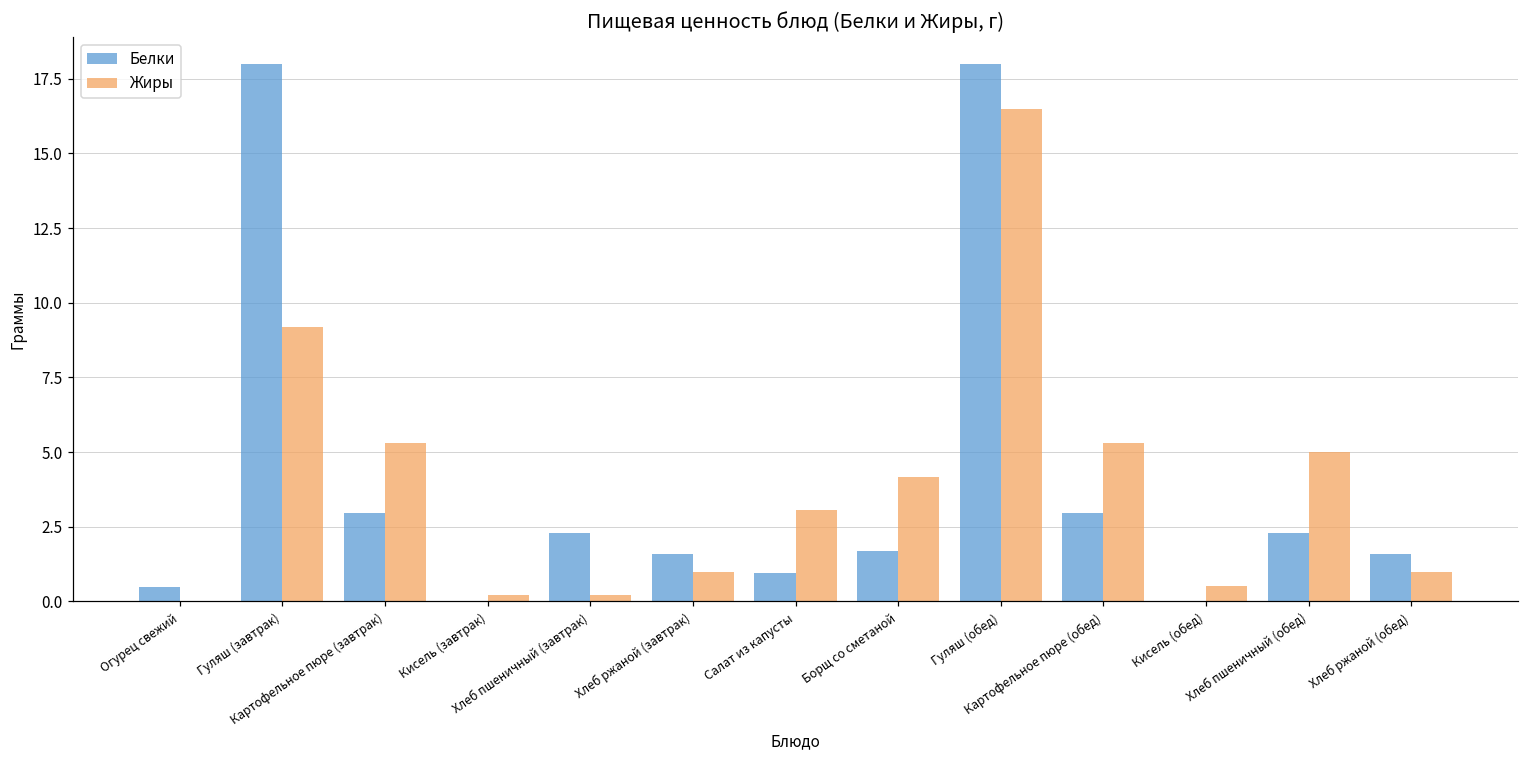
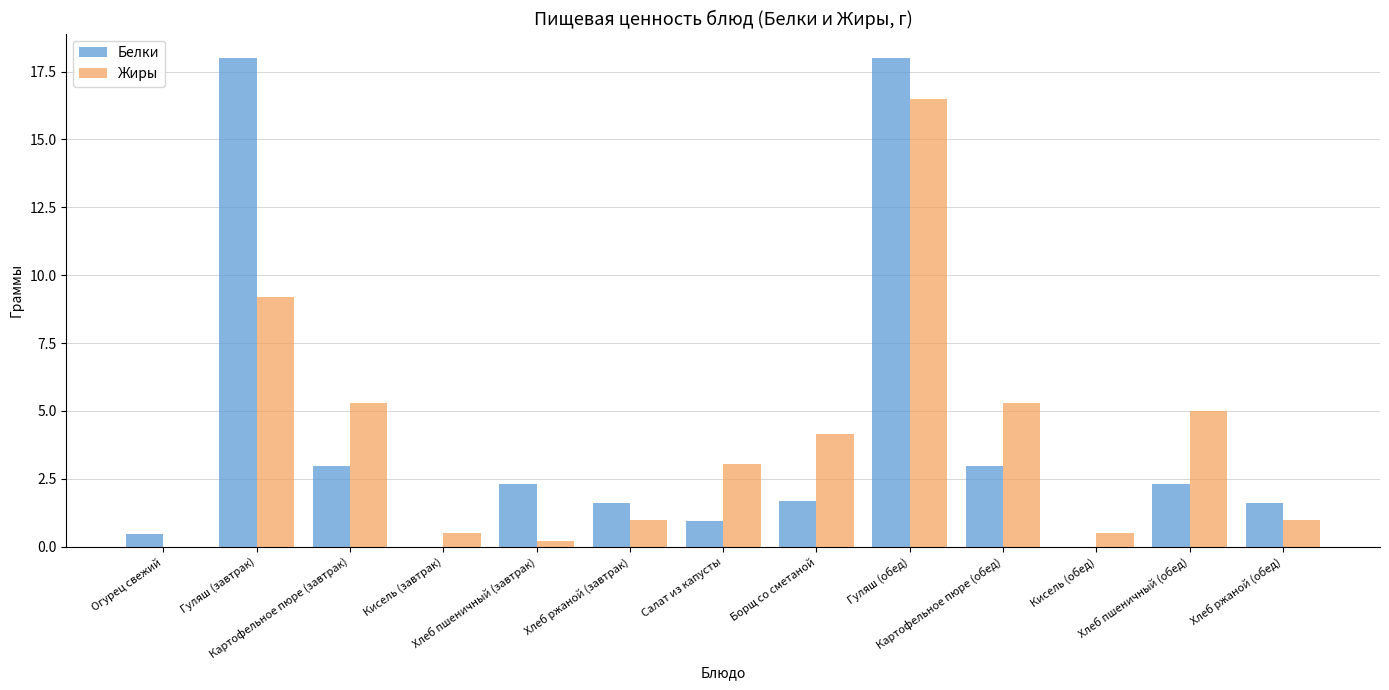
Жиры, Кисель (завтрак): 0.2 -> 0.5
